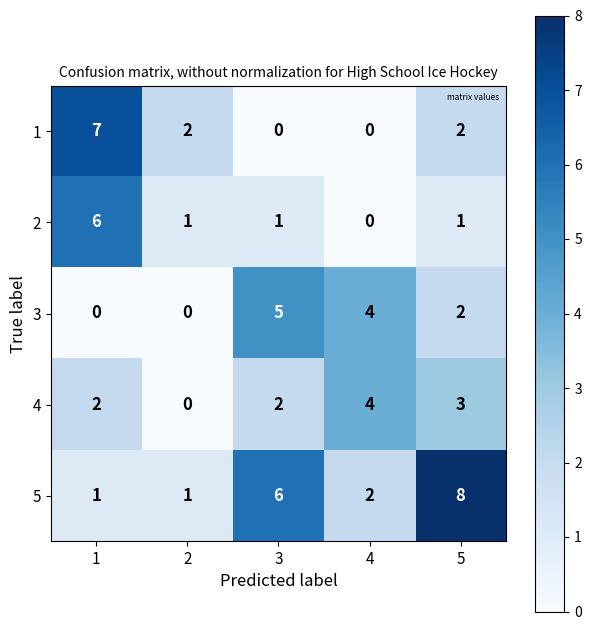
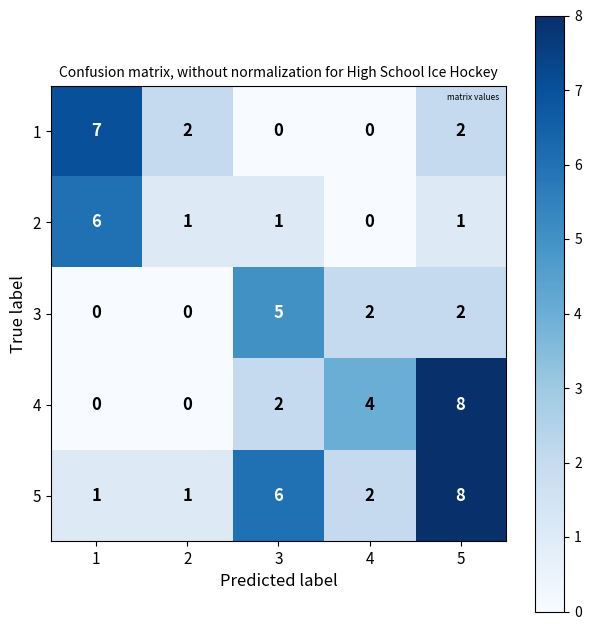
3, 4: 4 -> 2
4, 1: 2 -> 0
4, 5: 3 -> 8
